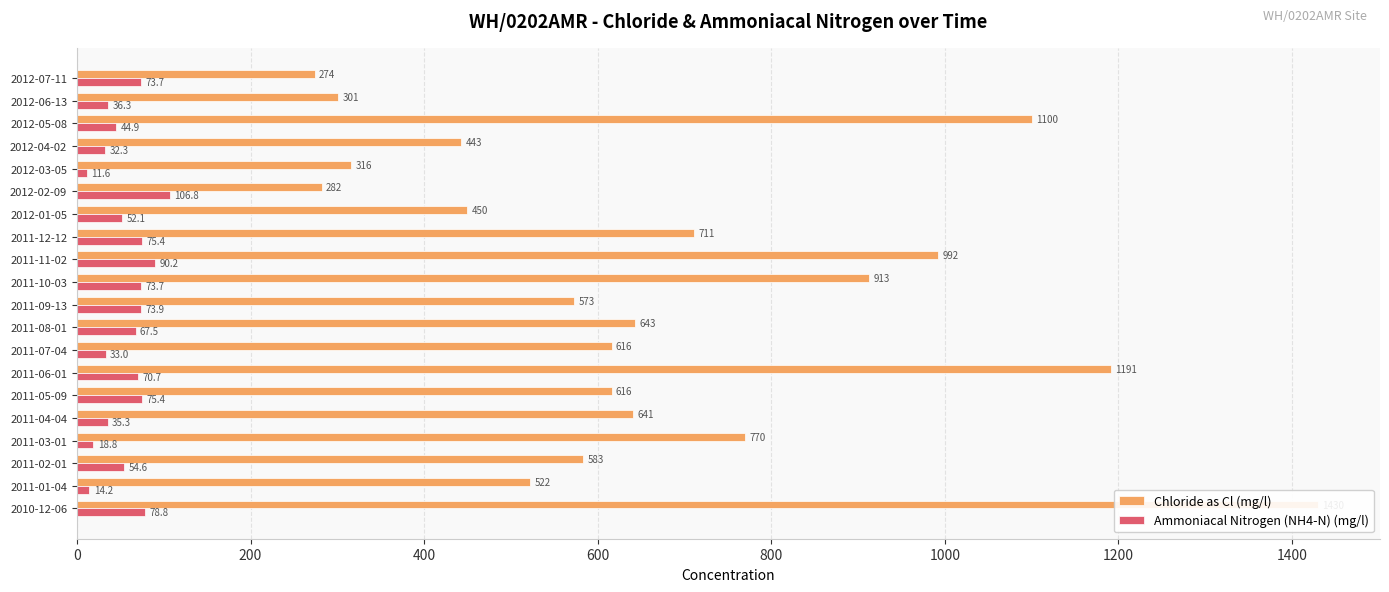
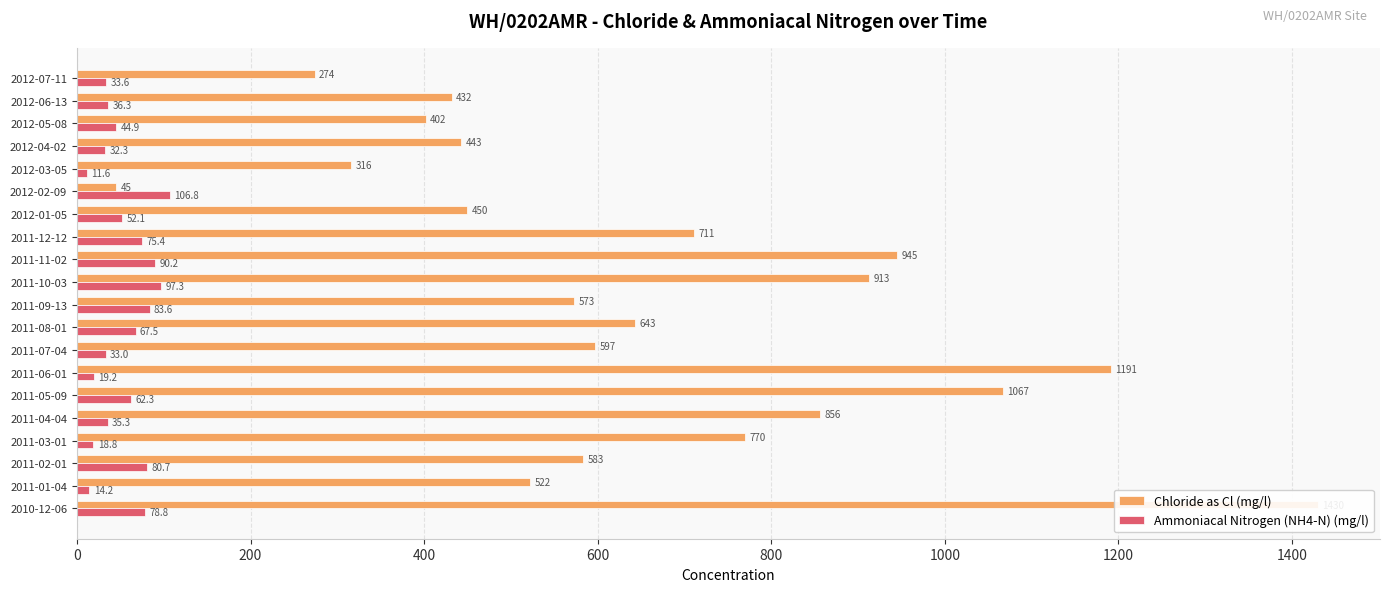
Ammoniacal Nitrogen (NH4-N) (mg/l), 2012-07-11: 73.7 -> 33.6
Chloride as Cl (mg/l), 2012-06-13: 301 -> 432
Chloride as Cl (mg/l), 2012-05-08: 1100 -> 402
Chloride as Cl (mg/l), 2012-02-09: 282 -> 45
Chloride as Cl (mg/l), 2011-11-02: 992 -> 945
Ammoniacal Nitrogen (NH4-N) (mg/l), 2011-10-03: 73.7 -> 97.3
Ammoniacal Nitrogen (NH4-N) (mg/l), 2011-09-13: 73.9 -> 83.6
Chloride as Cl (mg/l), 2011-07-04: 616 -> 597
Ammoniacal Nitrogen (NH4-N) (mg/l), 2011-06-01: 70.7 -> 19.2
Chloride as Cl (mg/l), 2011-05-09: 616 -> 1067
Ammoniacal Nitrogen (NH4-N) (mg/l), 2011-05-09: 75.4 -> 62.3
Chloride as Cl (mg/l), 2011-04-04: 641 -> 856
Ammoniacal Nitrogen (NH4-N) (mg/l), 2011-02-01: 54.6 -> 80.7
